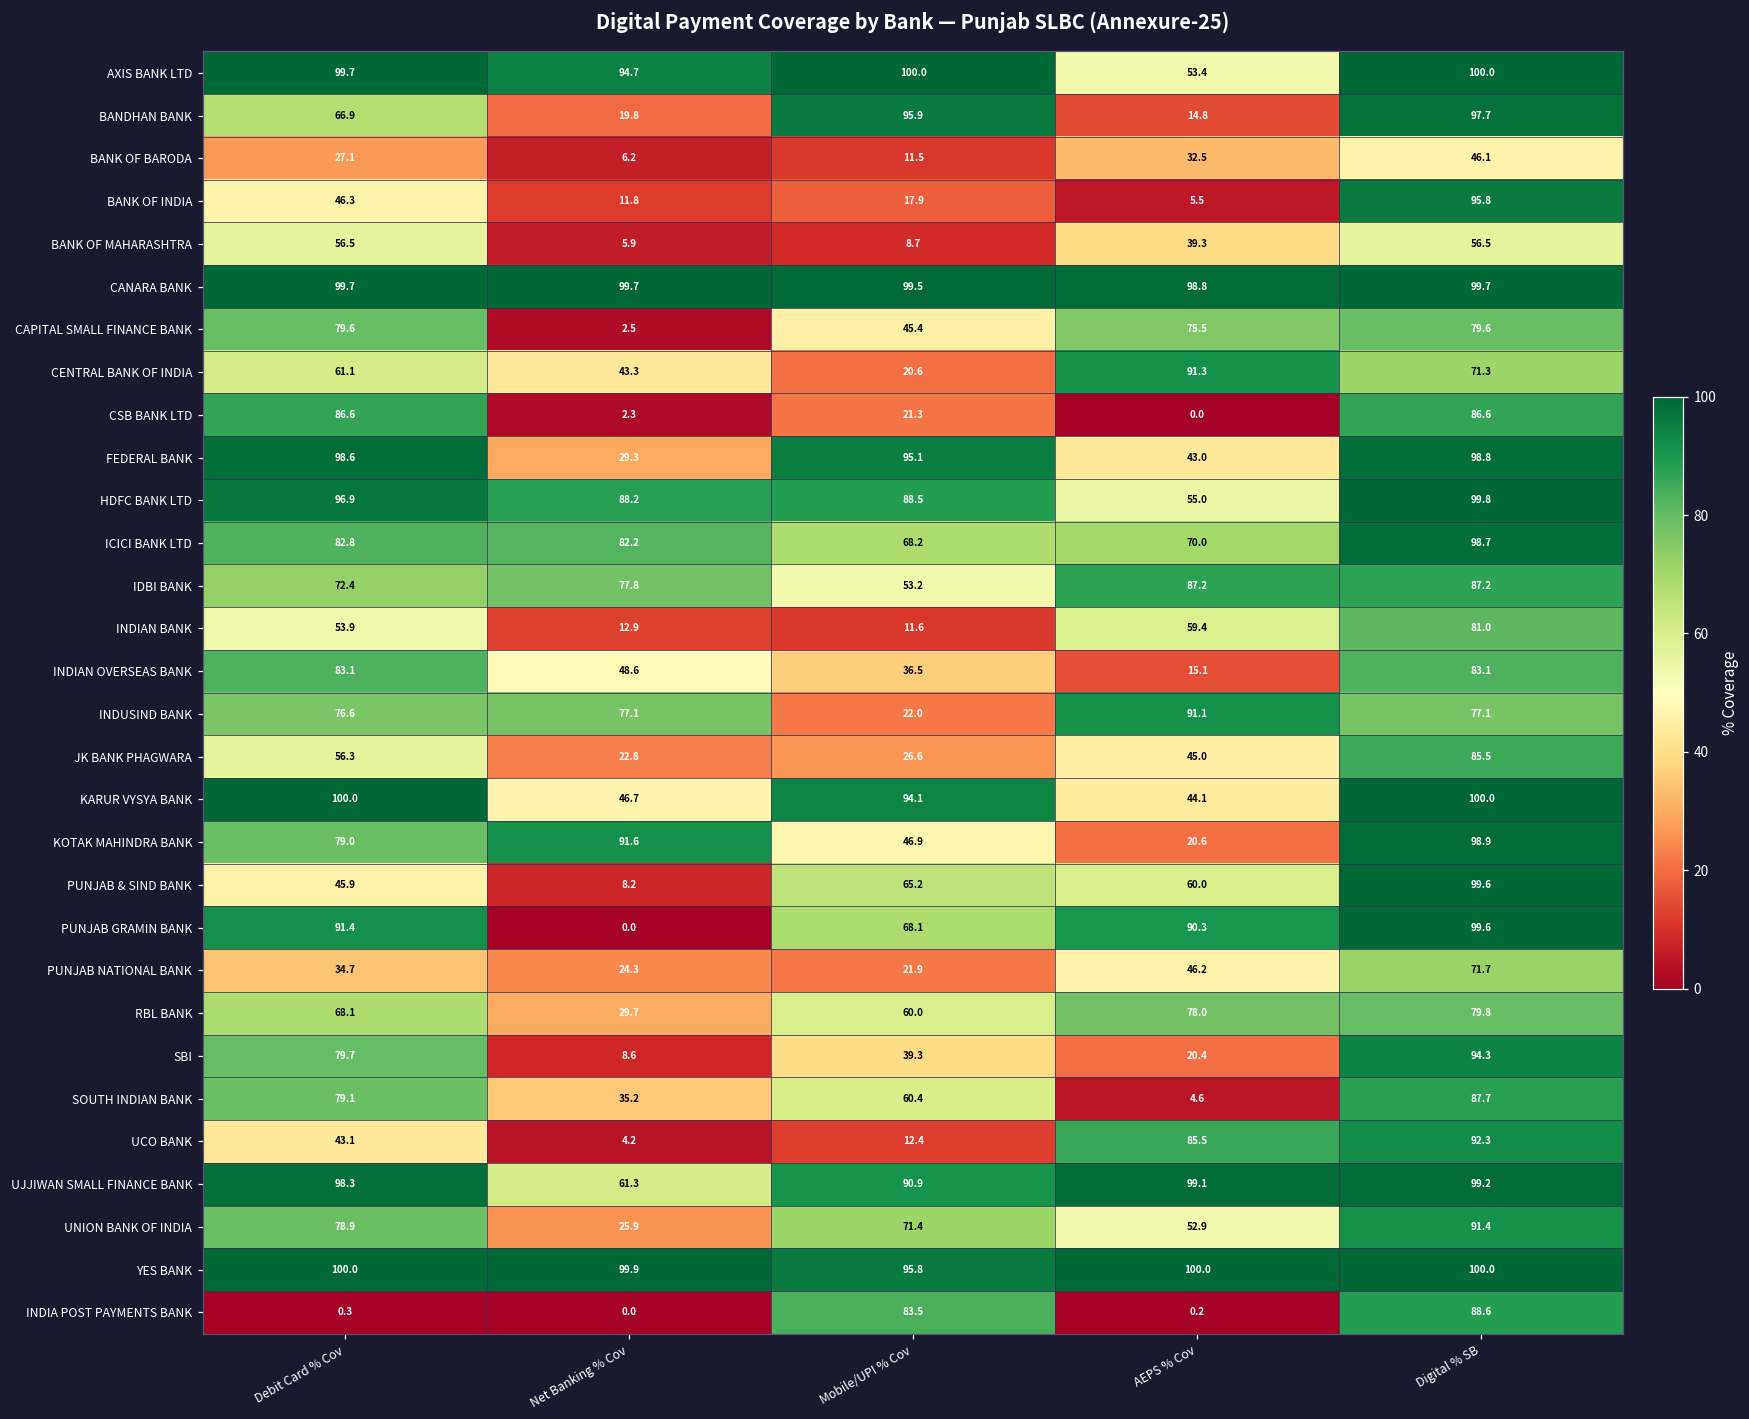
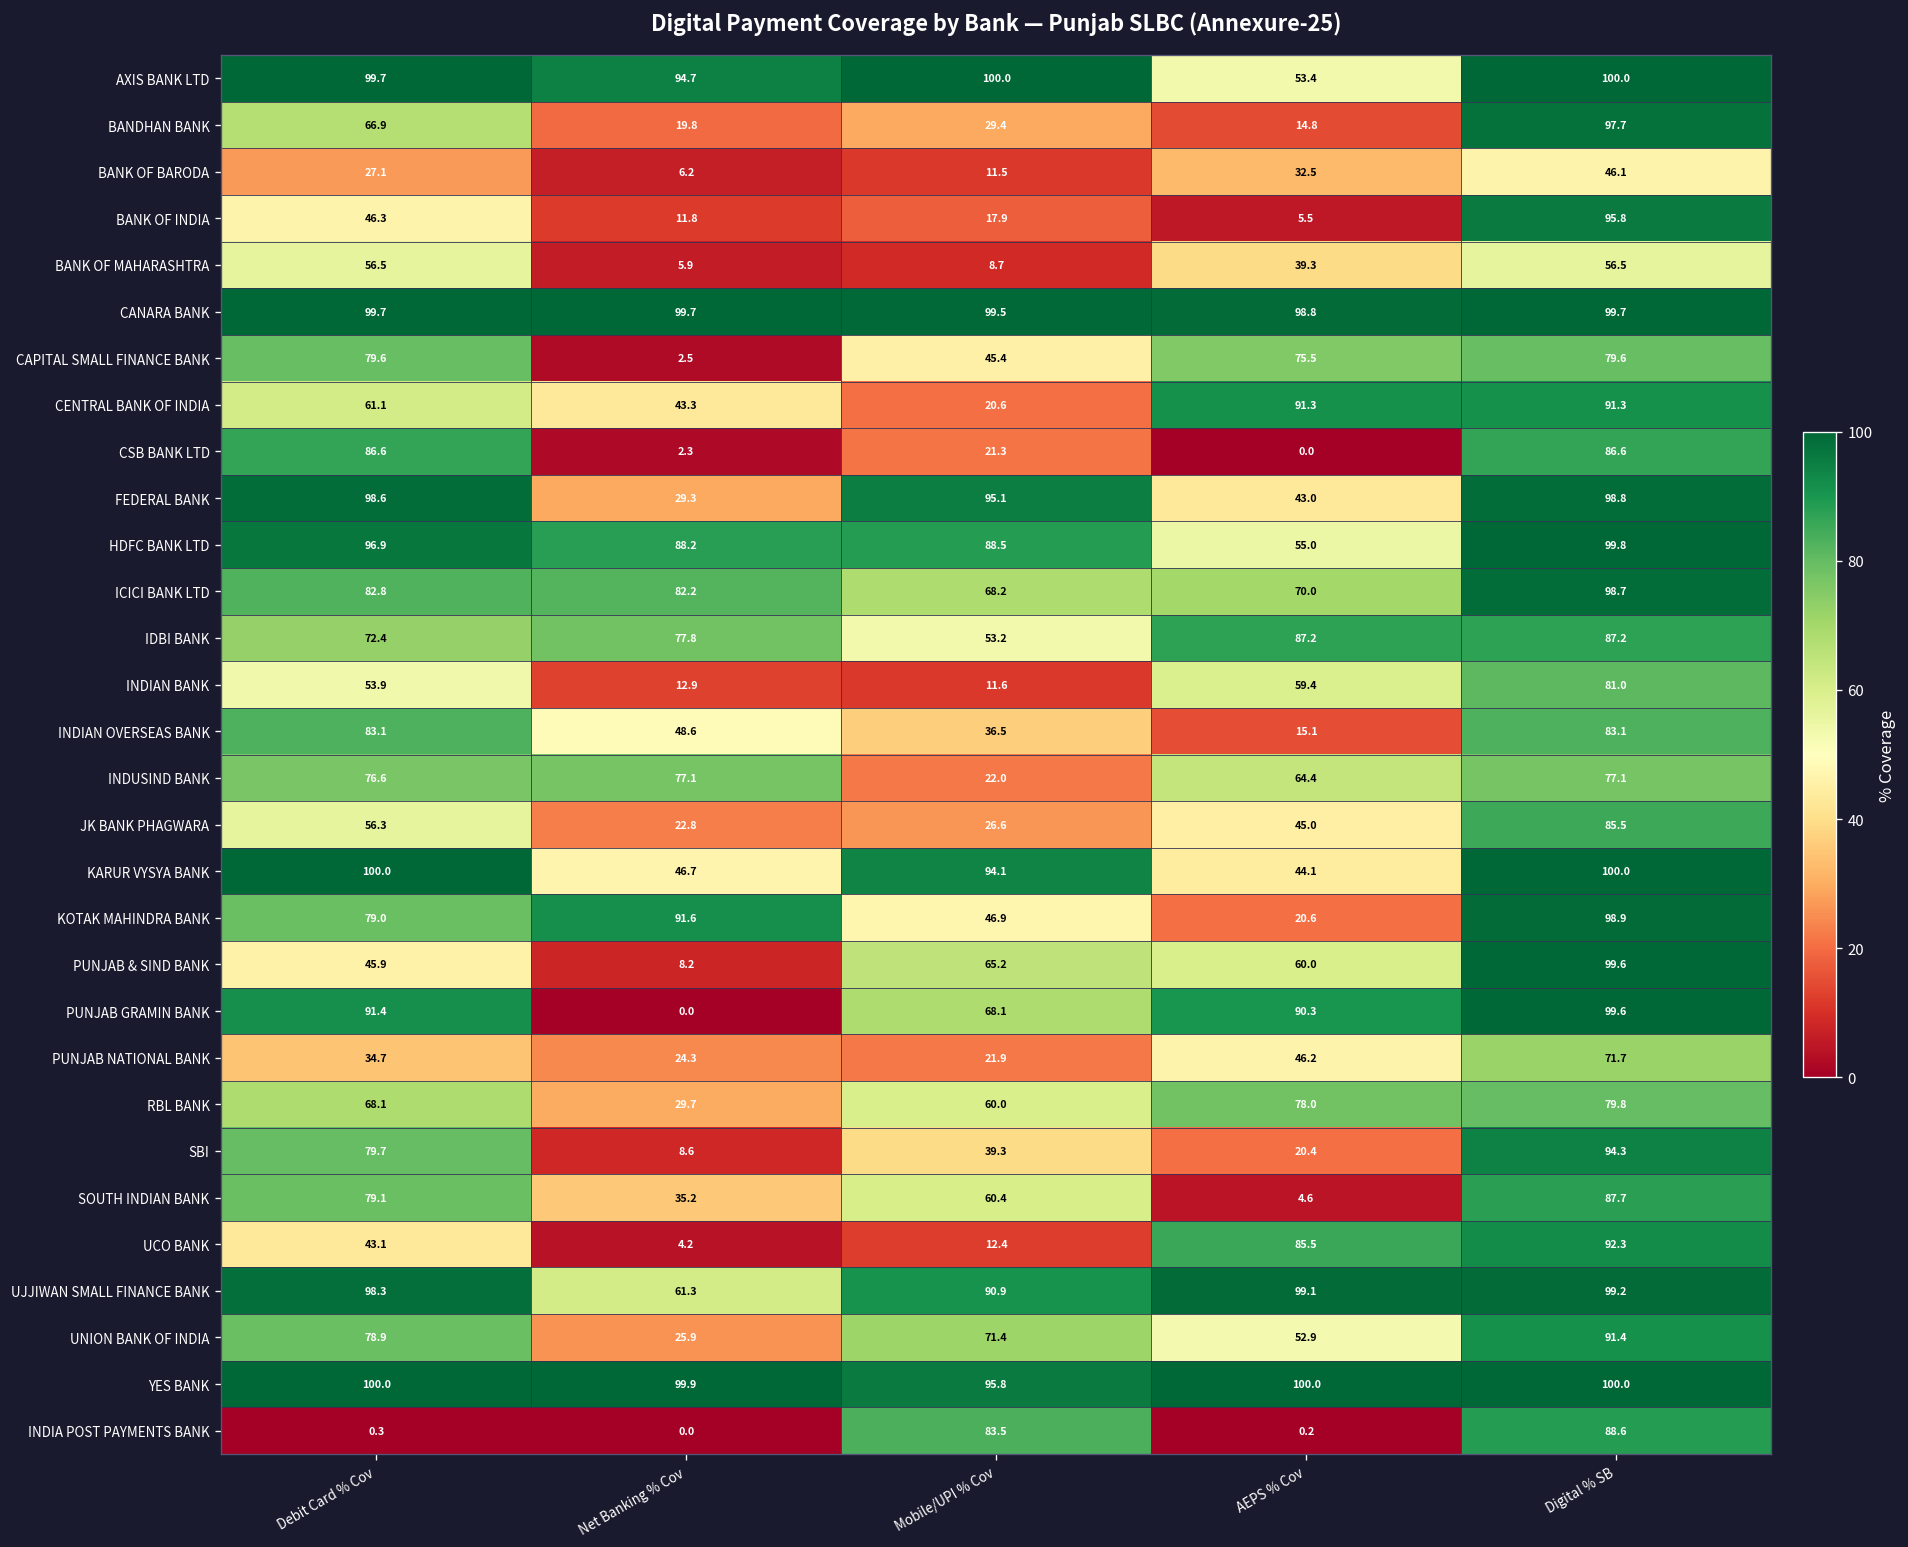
BANDHAN BANK, Mobile/UPI % Cov: 95.9 -> 29.4
CENTRAL BANK OF INDIA, Digital % SB: 71.3 -> 91.3
INDUSIND BANK, AEPS % Cov: 91.1 -> 64.4
